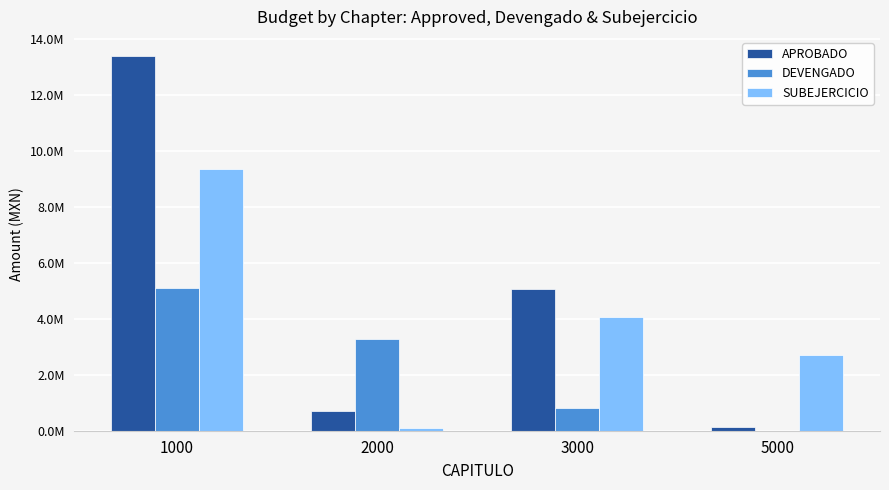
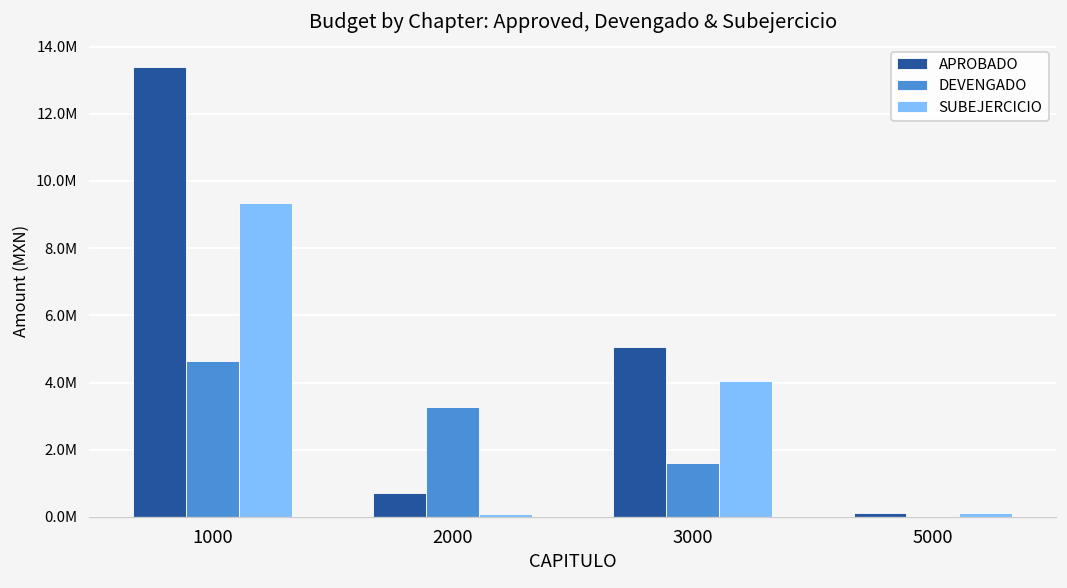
DEVENGADO, 1000: 5100000 -> 4600000
DEVENGADO, 3000: 800000 -> 1600000
SUBEJERCICIO, 5000: 2700000 -> 100000
